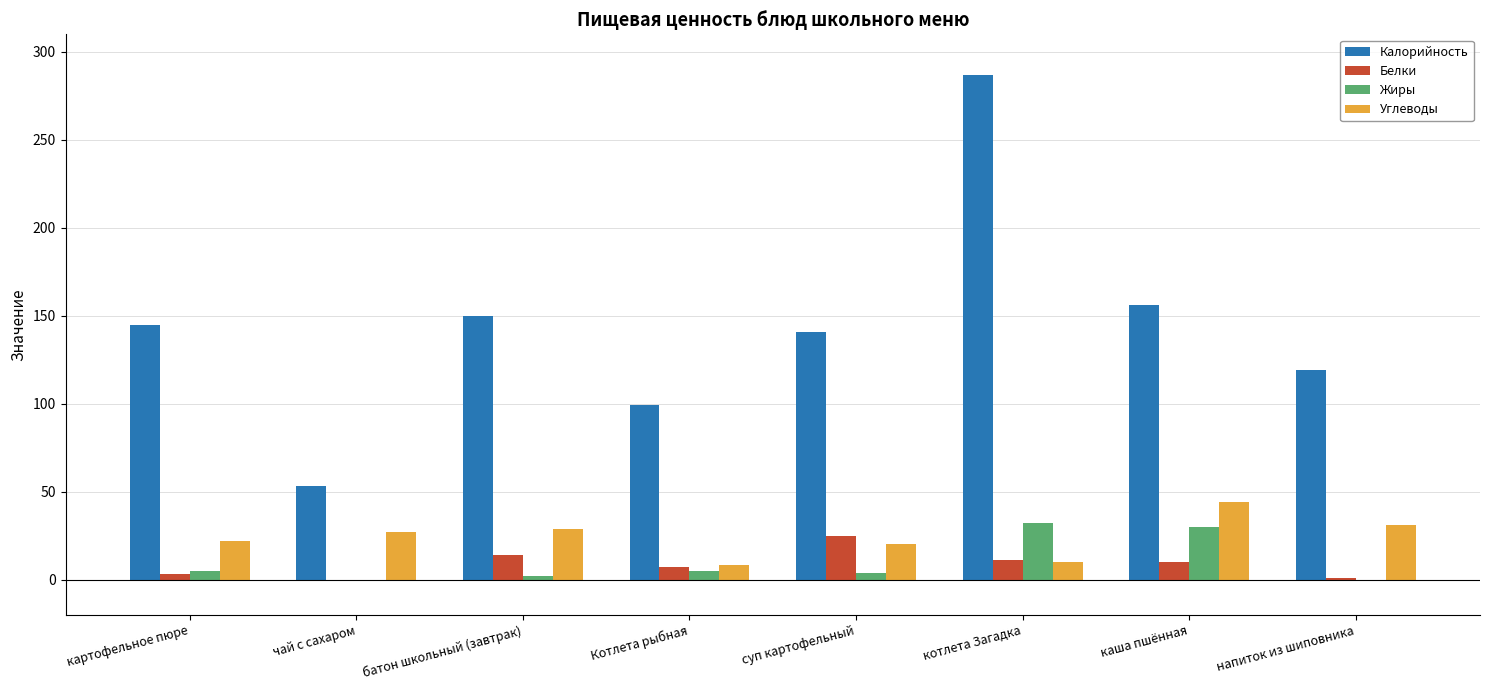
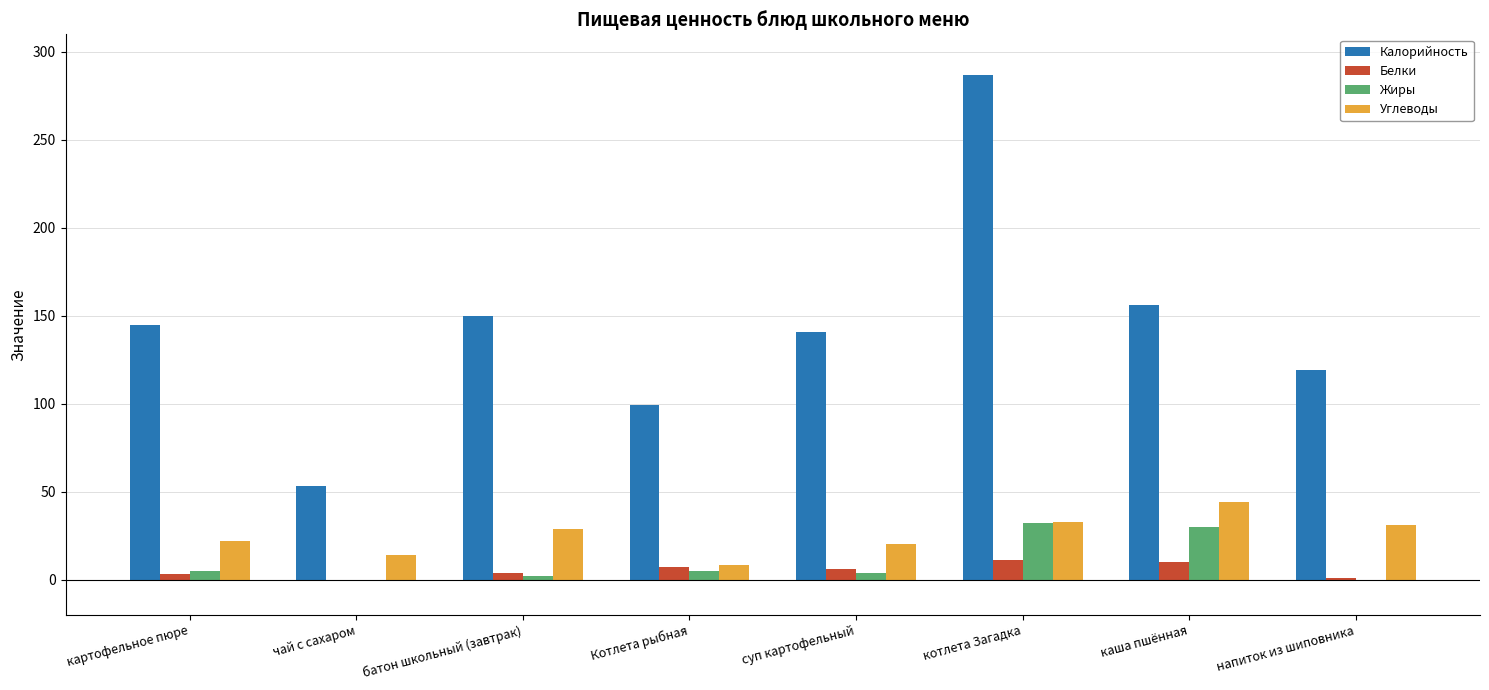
Углеводы, чай с сахаром: 27 -> 14
Белки, батон школьный (завтрак): 14 -> 4
Белки, суп картофельный: 25 -> 6
Углеводы, котлета Загадка: 10 -> 33
